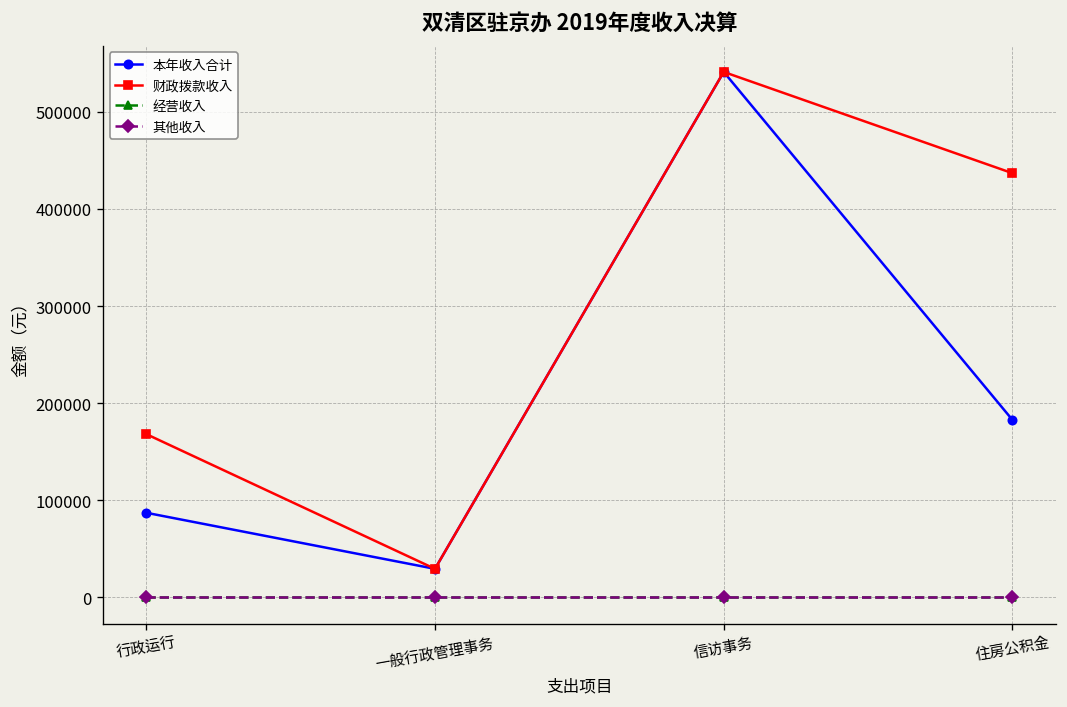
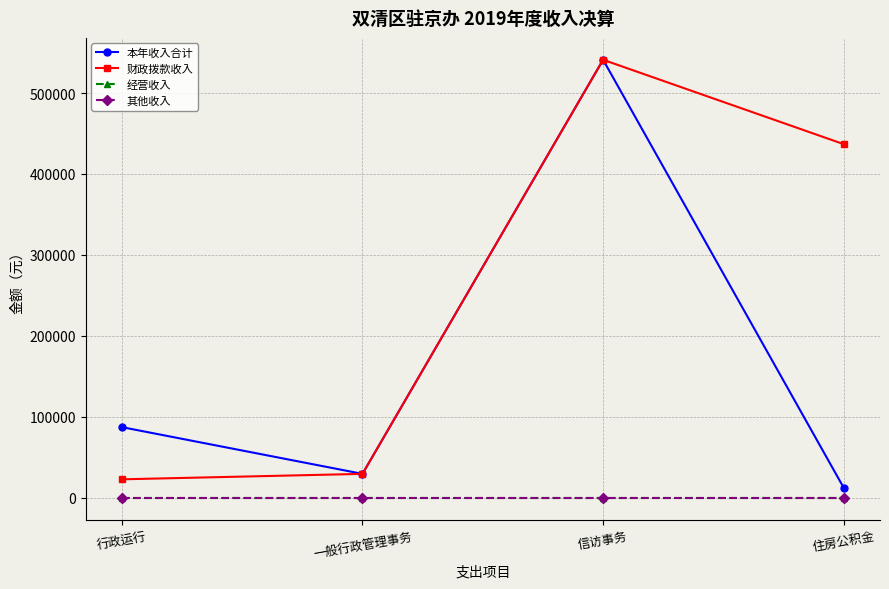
财政拨款收入, 行政运行: 170000 -> 20000
本年收入合计, 住房公积金: 180000 -> 10000
